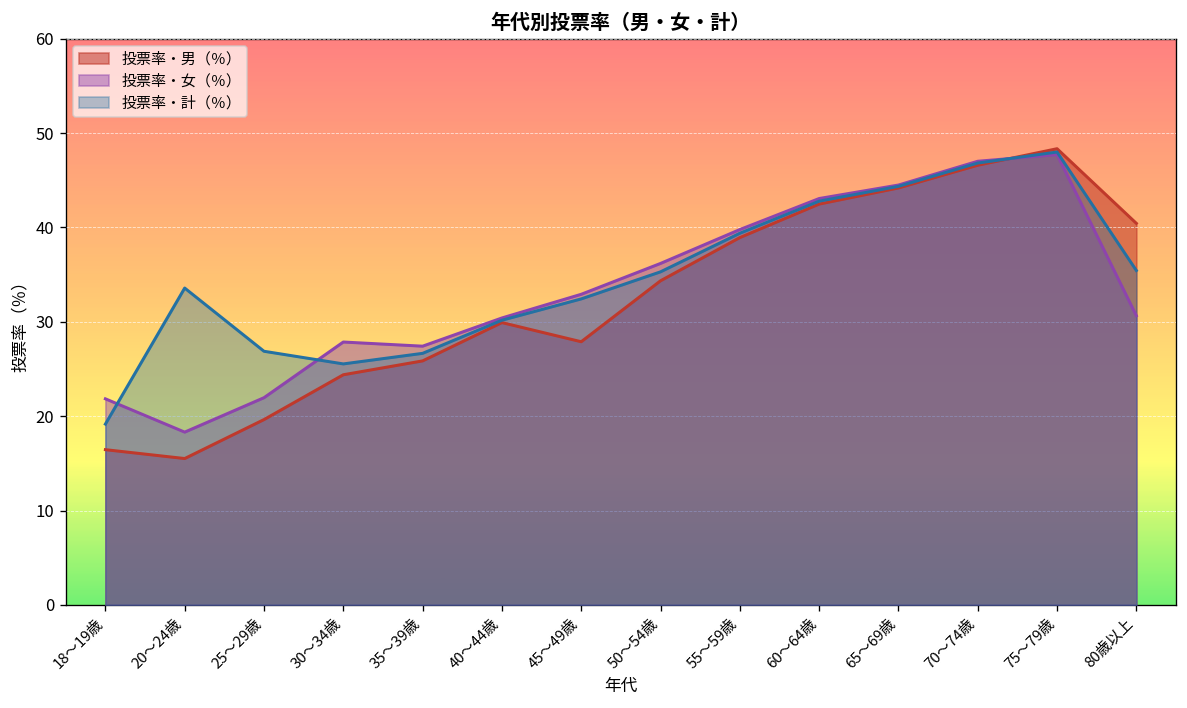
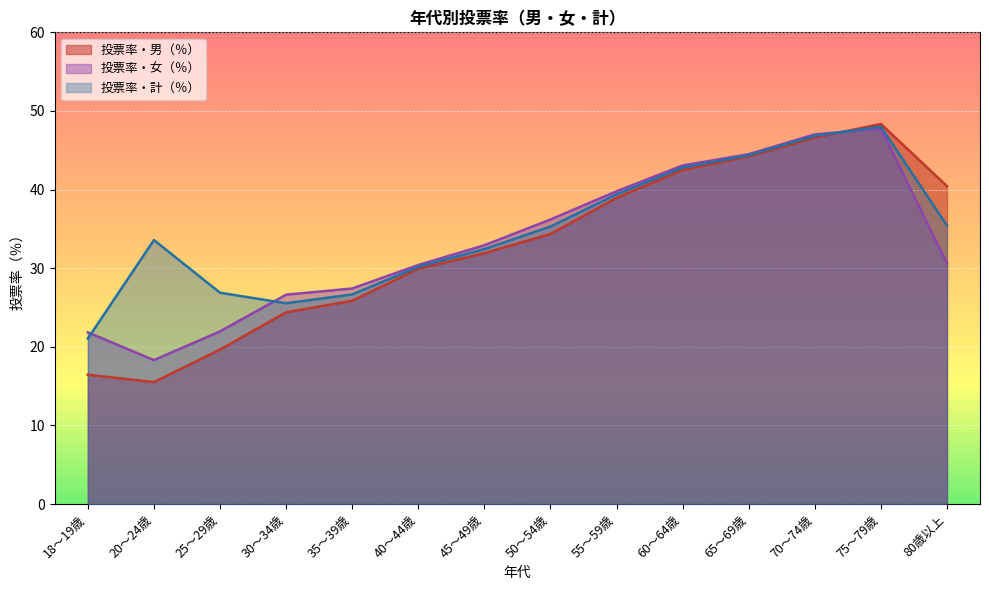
投票率・計（％）, 18～19歳: 19 -> 21
投票率・女（％）, 30～34歳: 28 -> 27
投票率・男（％）, 45～49歳: 28 -> 32
